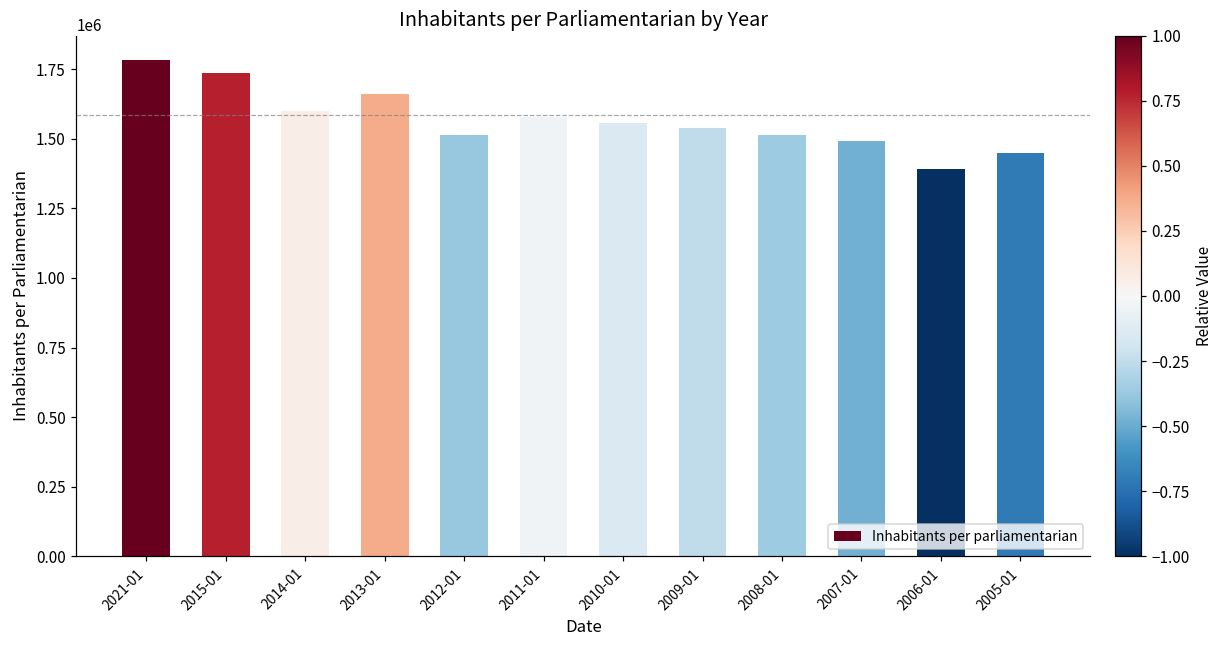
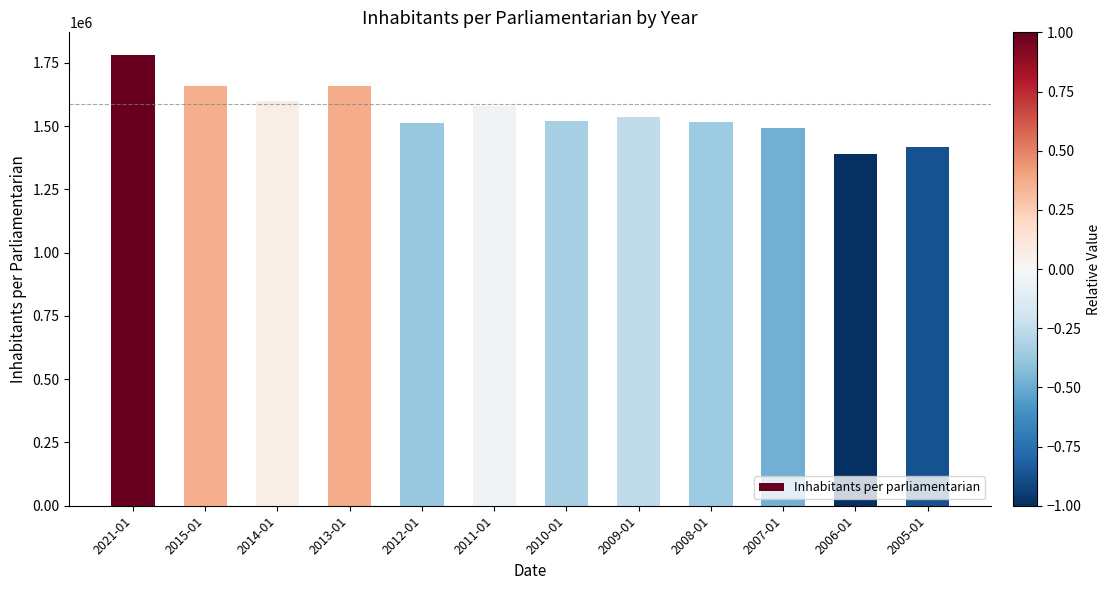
2015-01: 1740000 -> 1660000
2010-01: 1560000 -> 1520000
2005-01: 1450000 -> 1420000
